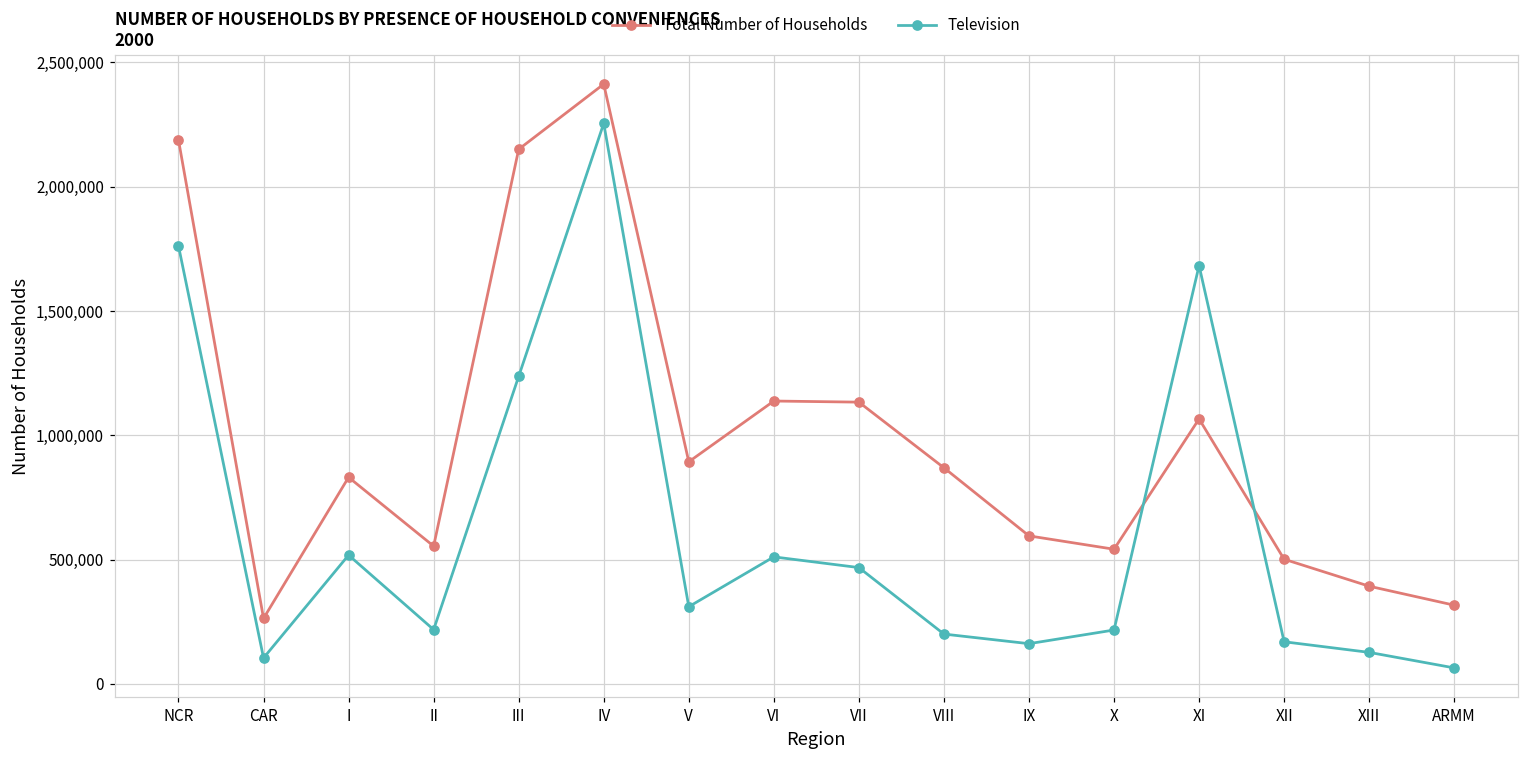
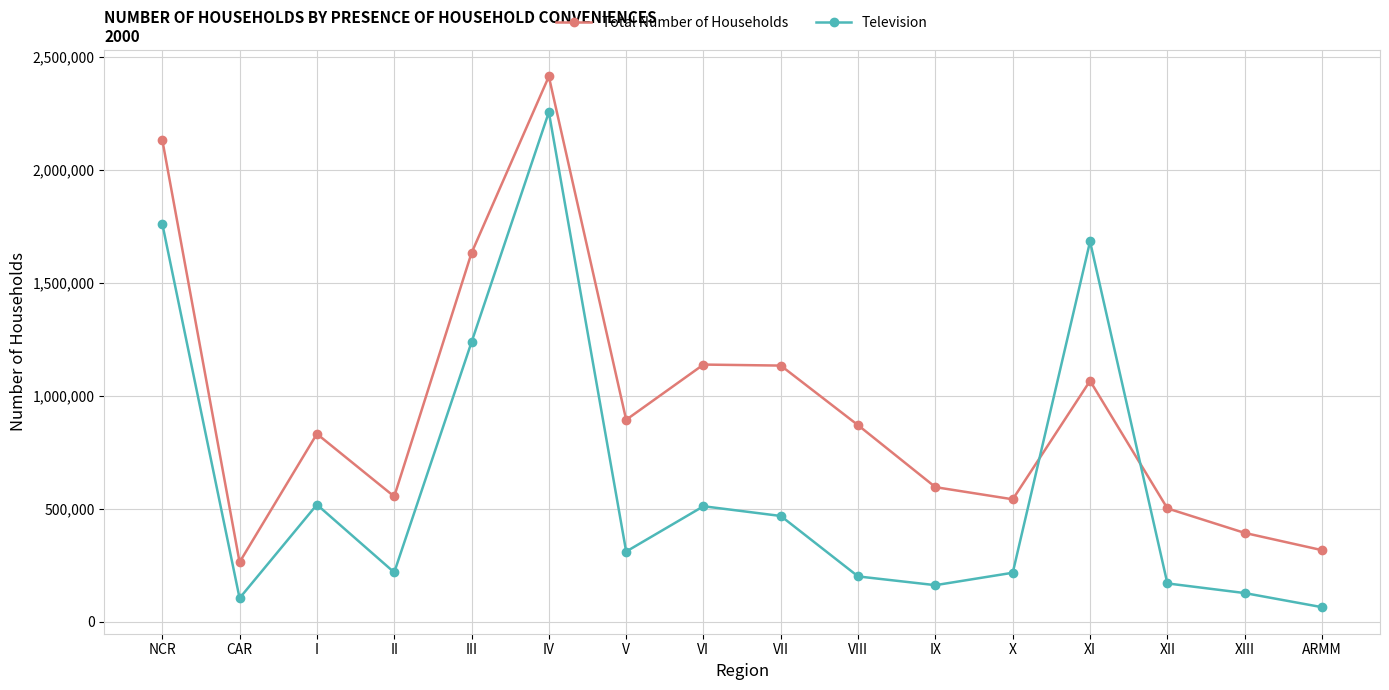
Total Number of Households, NCR: 2,190,000 -> 2,130,000
Total Number of Households, III: 2,150,000 -> 1,630,000
